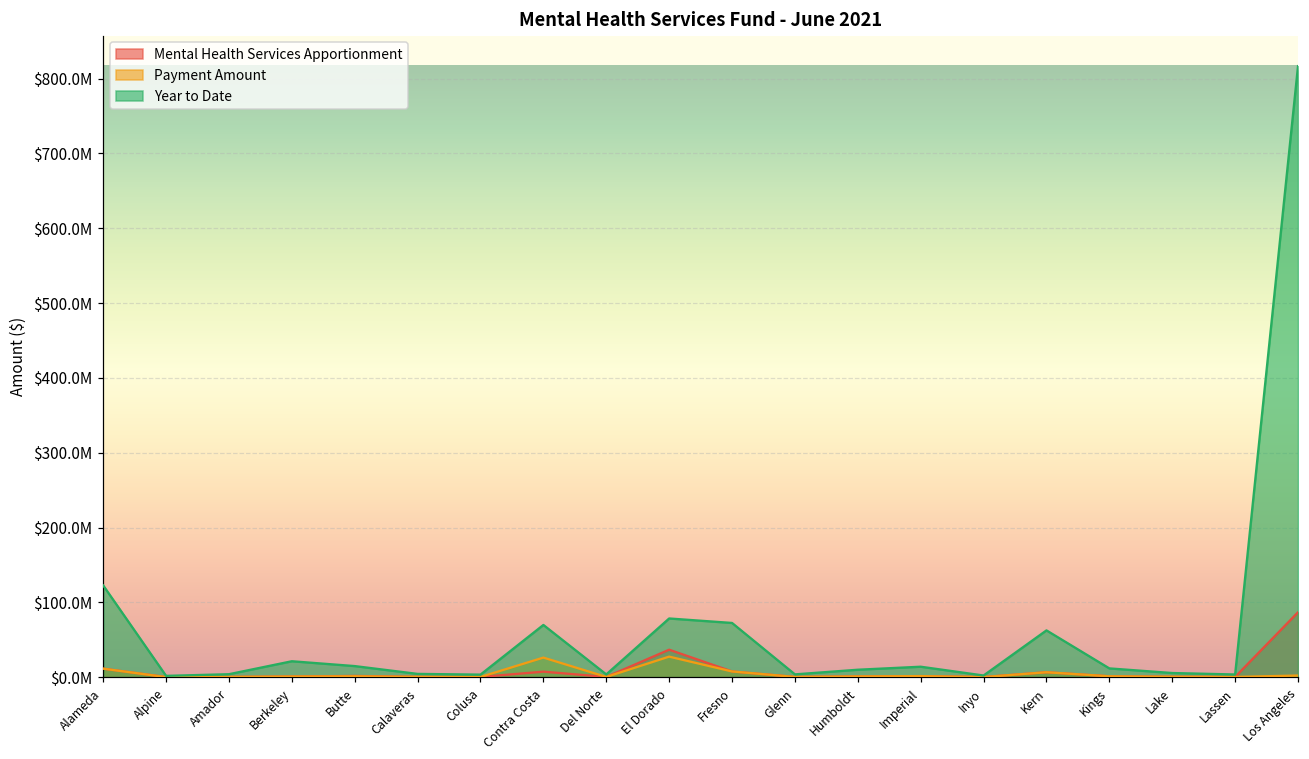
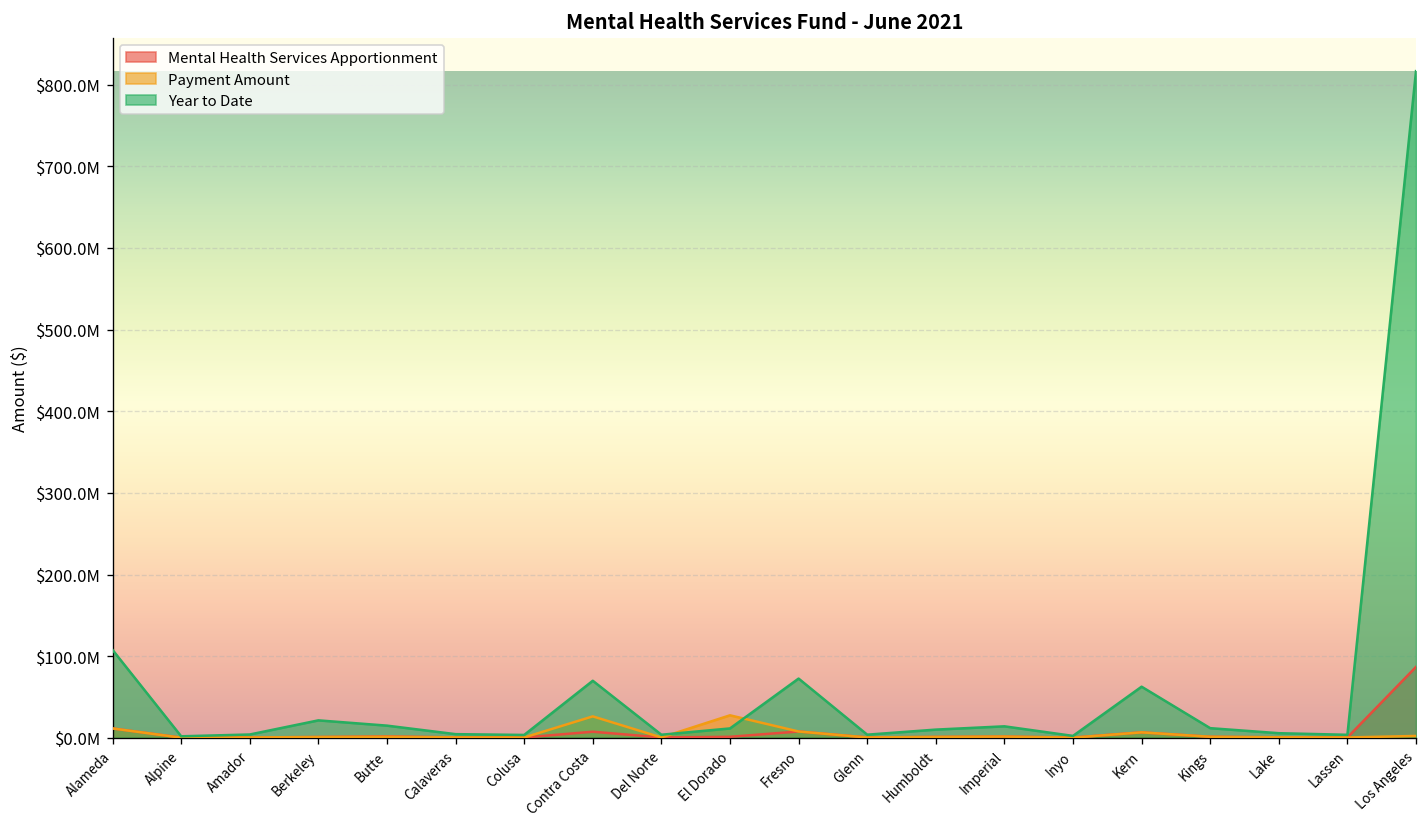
Year to Date, Alameda: $120000000 -> $110000000
Mental Health Services Apportionment, El Dorado: $40000000 -> $0
Year to Date, El Dorado: $80000000 -> $10000000
